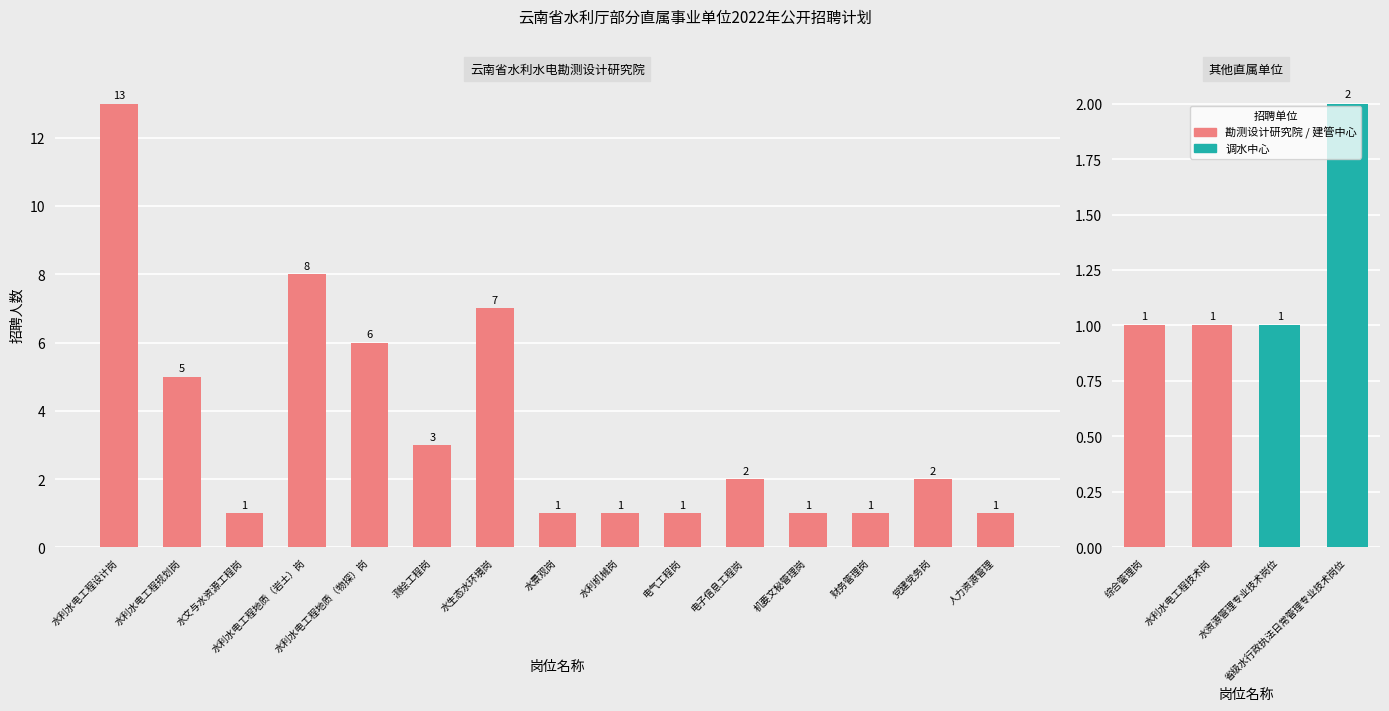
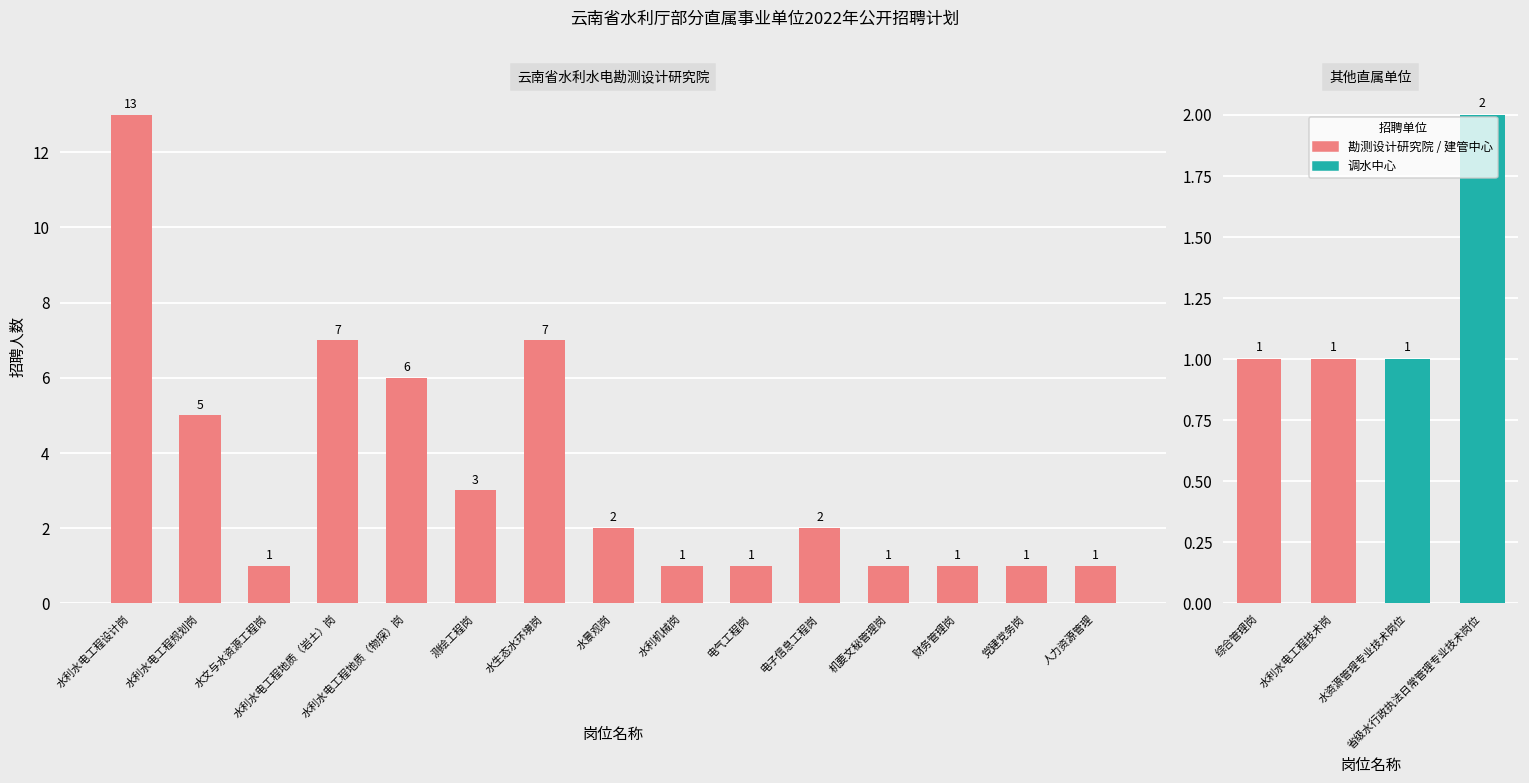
云南省水利水电勘测设计研究院, 水利水电工程地质（岩土）岗: 8 -> 7
云南省水利水电勘测设计研究院, 水景观岗: 1 -> 2
云南省水利水电勘测设计研究院, 党建党务岗: 2 -> 1
